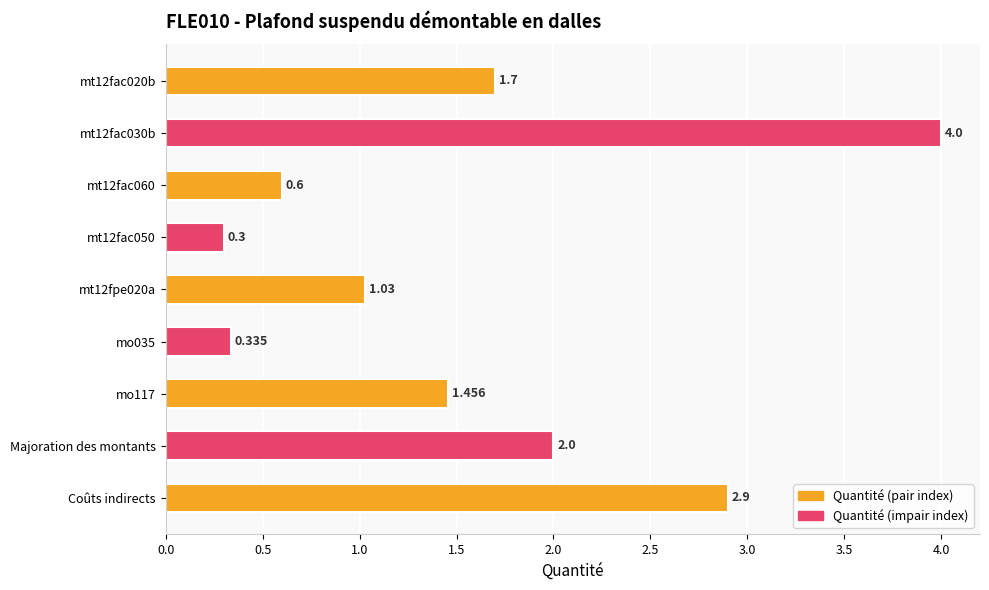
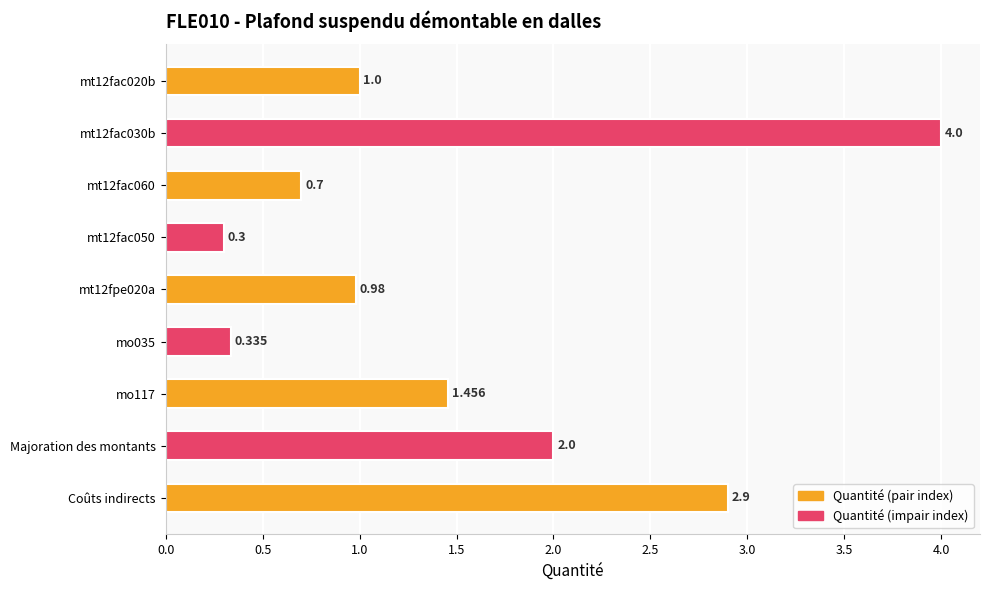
mt12fac020b: 1.7 -> 1.0
mt12fac060: 0.6 -> 0.7
mt12fpe020a: 1.03 -> 0.98
